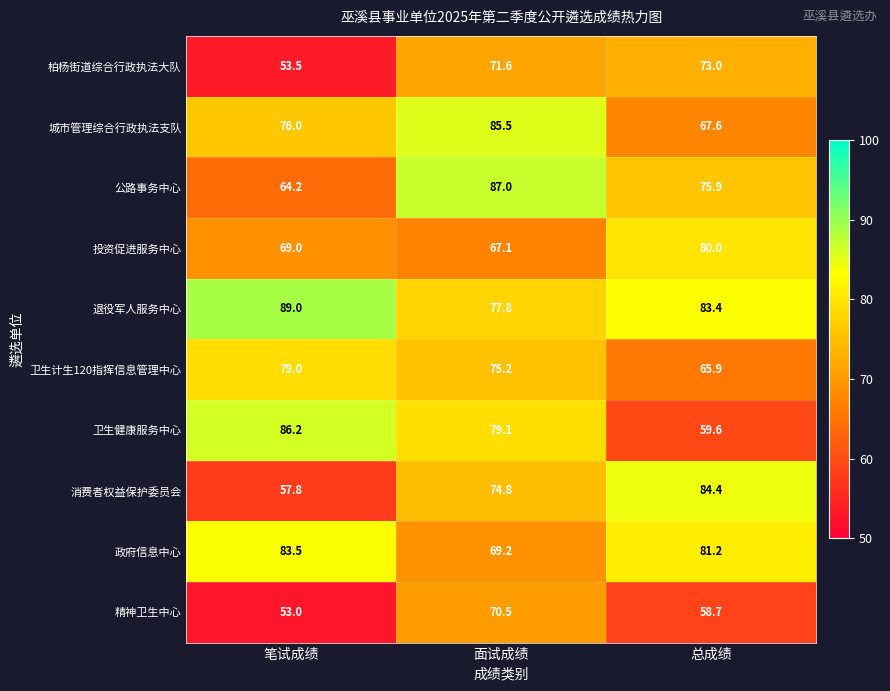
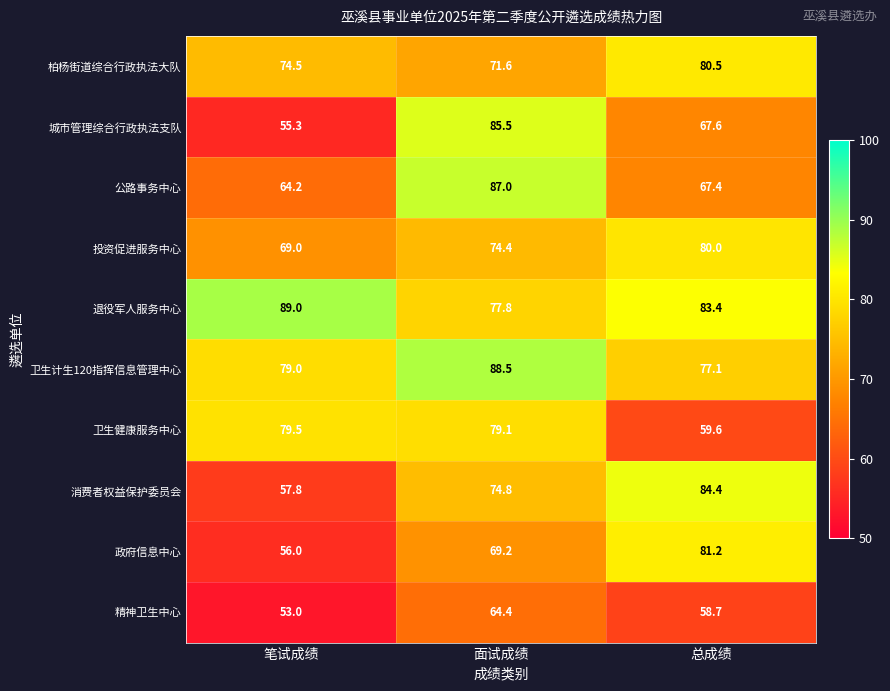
柏杨街道综合行政执法大队, 笔试成绩: 53.5 -> 74.5
柏杨街道综合行政执法大队, 总成绩: 73.0 -> 80.5
城市管理综合行政执法支队, 笔试成绩: 76.0 -> 55.3
公路事务中心, 总成绩: 75.9 -> 67.4
投资促进服务中心, 面试成绩: 67.1 -> 74.4
卫生计生120指挥信息管理中心, 面试成绩: 75.2 -> 88.5
卫生计生120指挥信息管理中心, 总成绩: 65.9 -> 77.1
卫生健康服务中心, 笔试成绩: 86.2 -> 79.5
政府信息中心, 笔试成绩: 83.5 -> 56.0
精神卫生中心, 面试成绩: 70.5 -> 64.4
